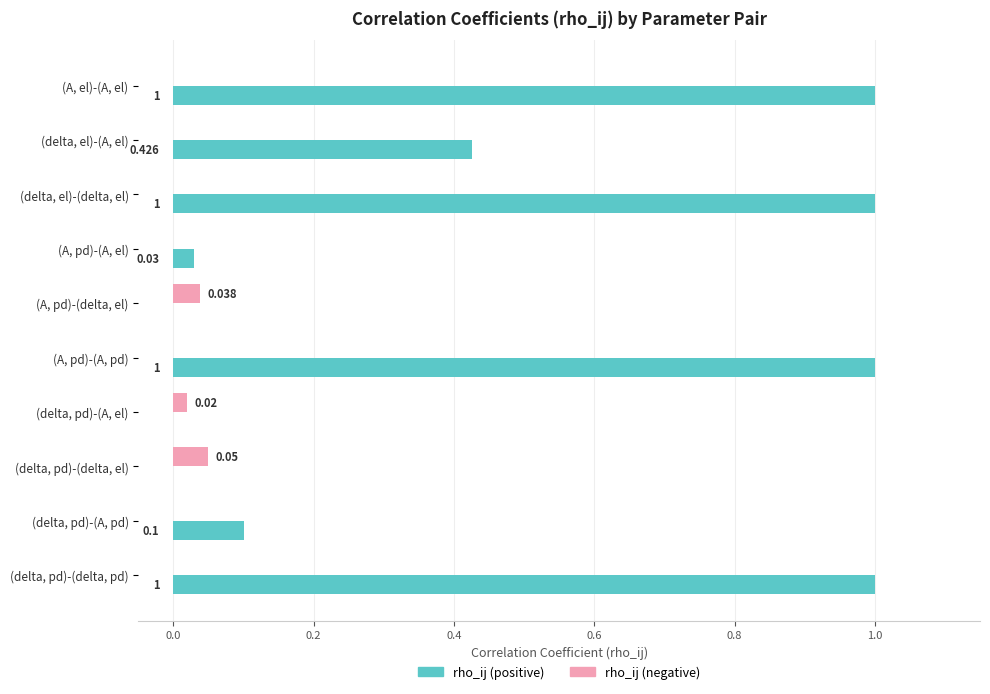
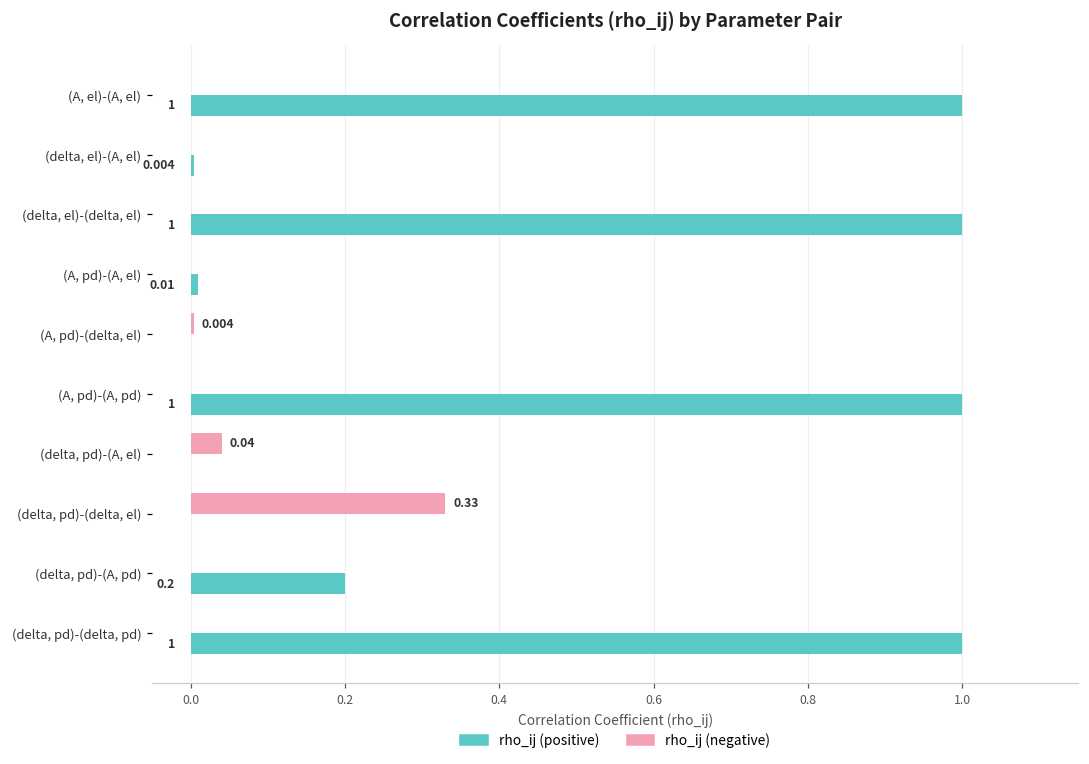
rho_ij (positive), (delta, el)-(A, el): 0.426 -> 0.004
rho_ij (positive), (A, pd)-(A, el): 0.03 -> 0.01
rho_ij (negative), (A, pd)-(delta, el): 0.038 -> 0.004
rho_ij (negative), (delta, pd)-(A, el): 0.02 -> 0.04
rho_ij (negative), (delta, pd)-(delta, el): 0.05 -> 0.33
rho_ij (positive), (delta, pd)-(A, pd): 0.1 -> 0.2
